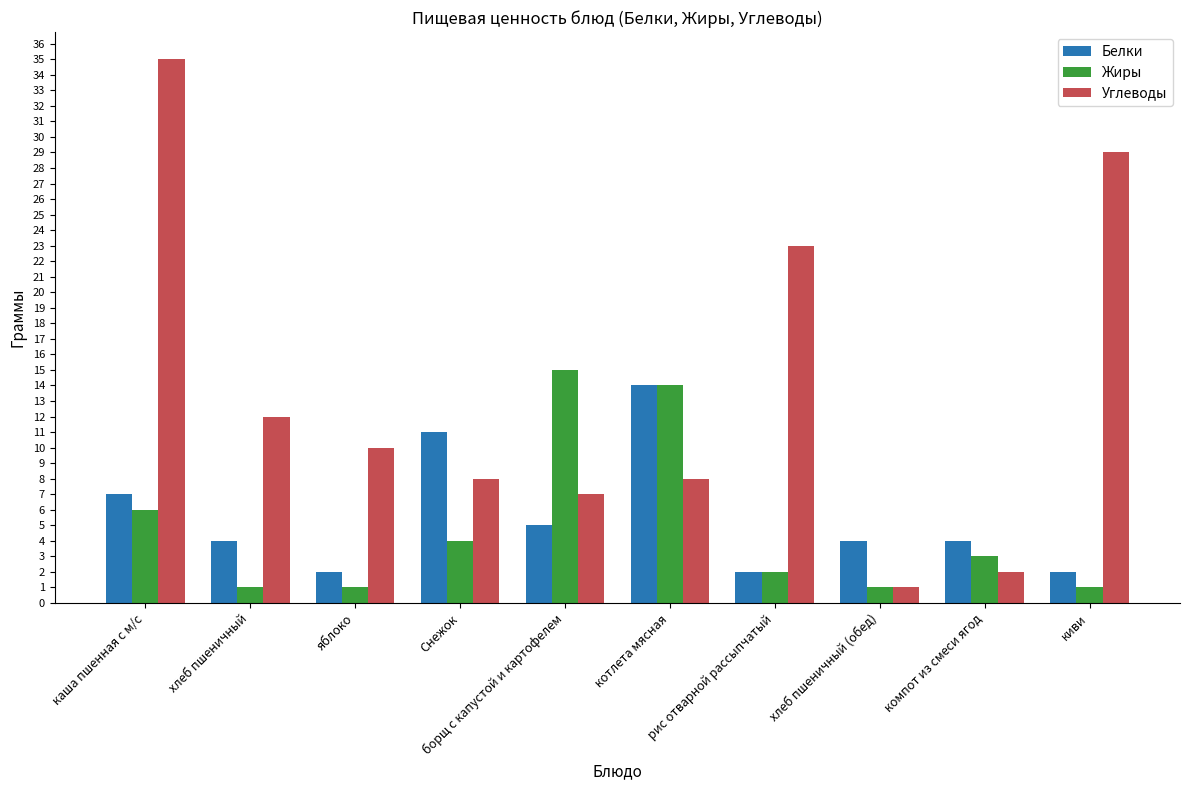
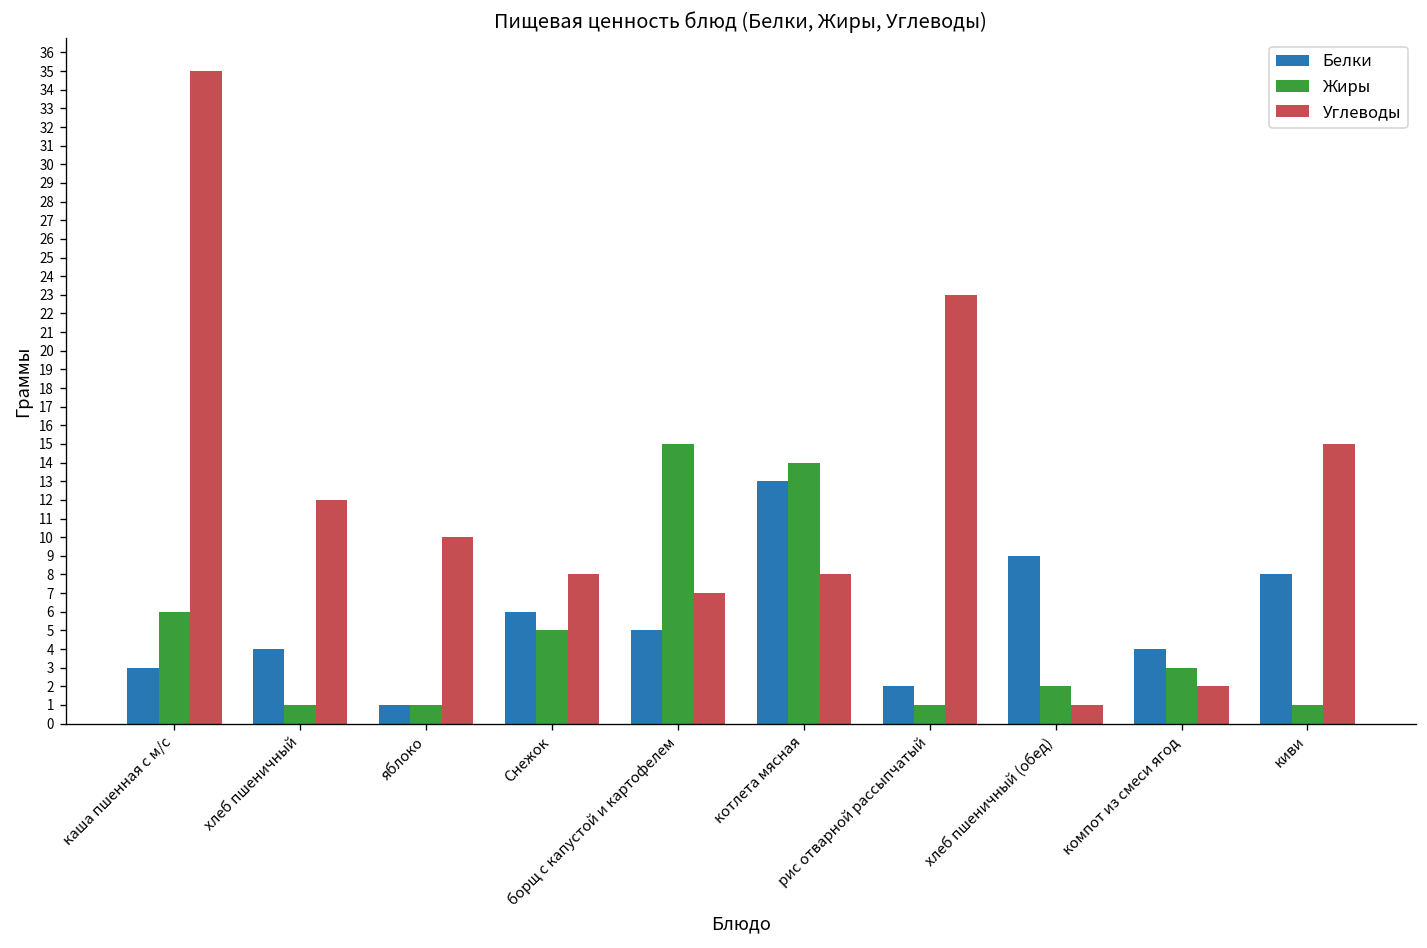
Белки, каша пшенная с м/с: 7 -> 3
Белки, яблоко: 2 -> 1
Белки, Снежок: 11 -> 6
Жиры, Снежок: 4 -> 5
Белки, котлета мясная: 14 -> 13
Жиры, рис отварной рассыпчатый: 2 -> 1
Белки, хлеб пшеничный (обед): 4 -> 9
Жиры, хлеб пшеничный (обед): 1 -> 2
Белки, киви: 2 -> 8
Углеводы, киви: 29 -> 15
